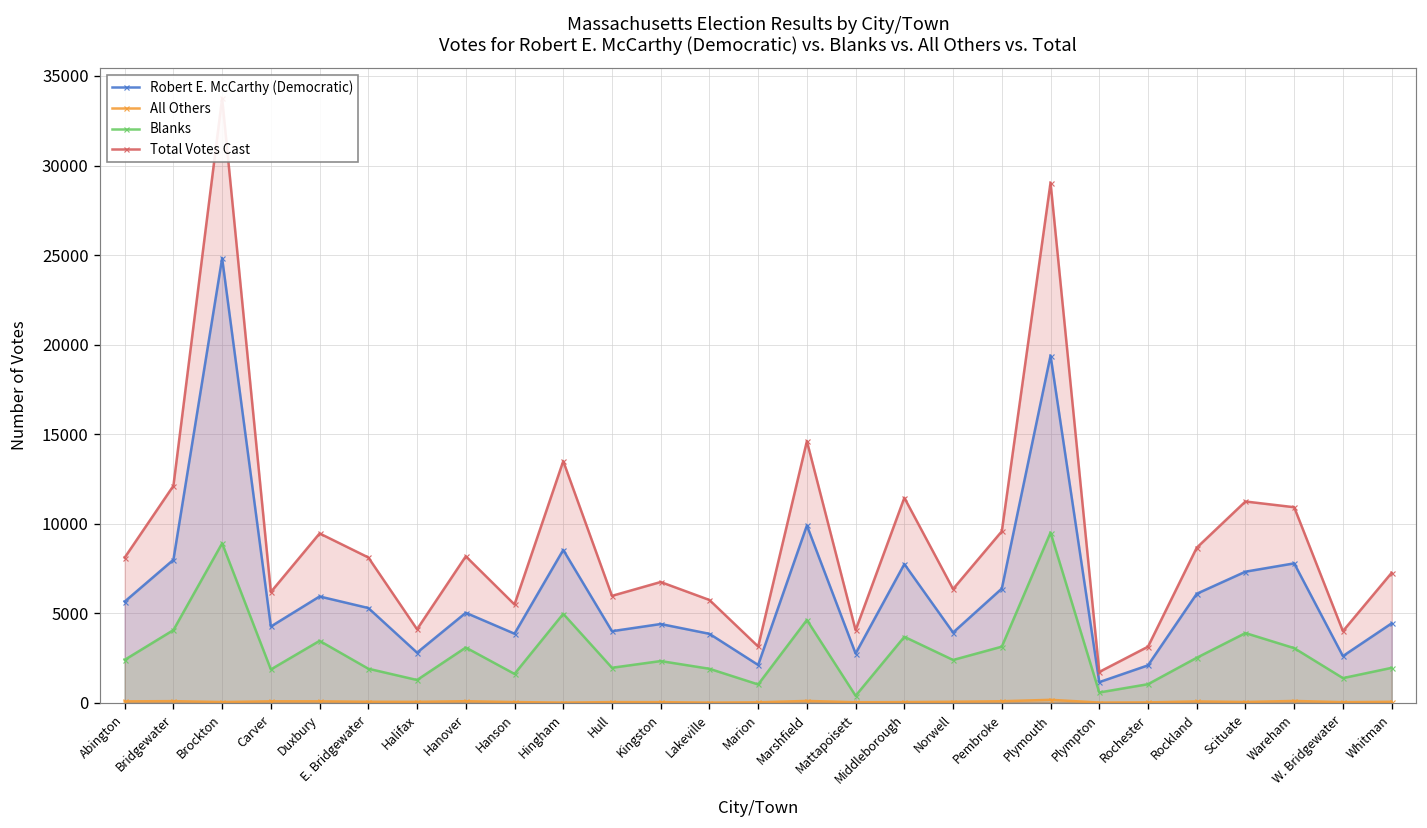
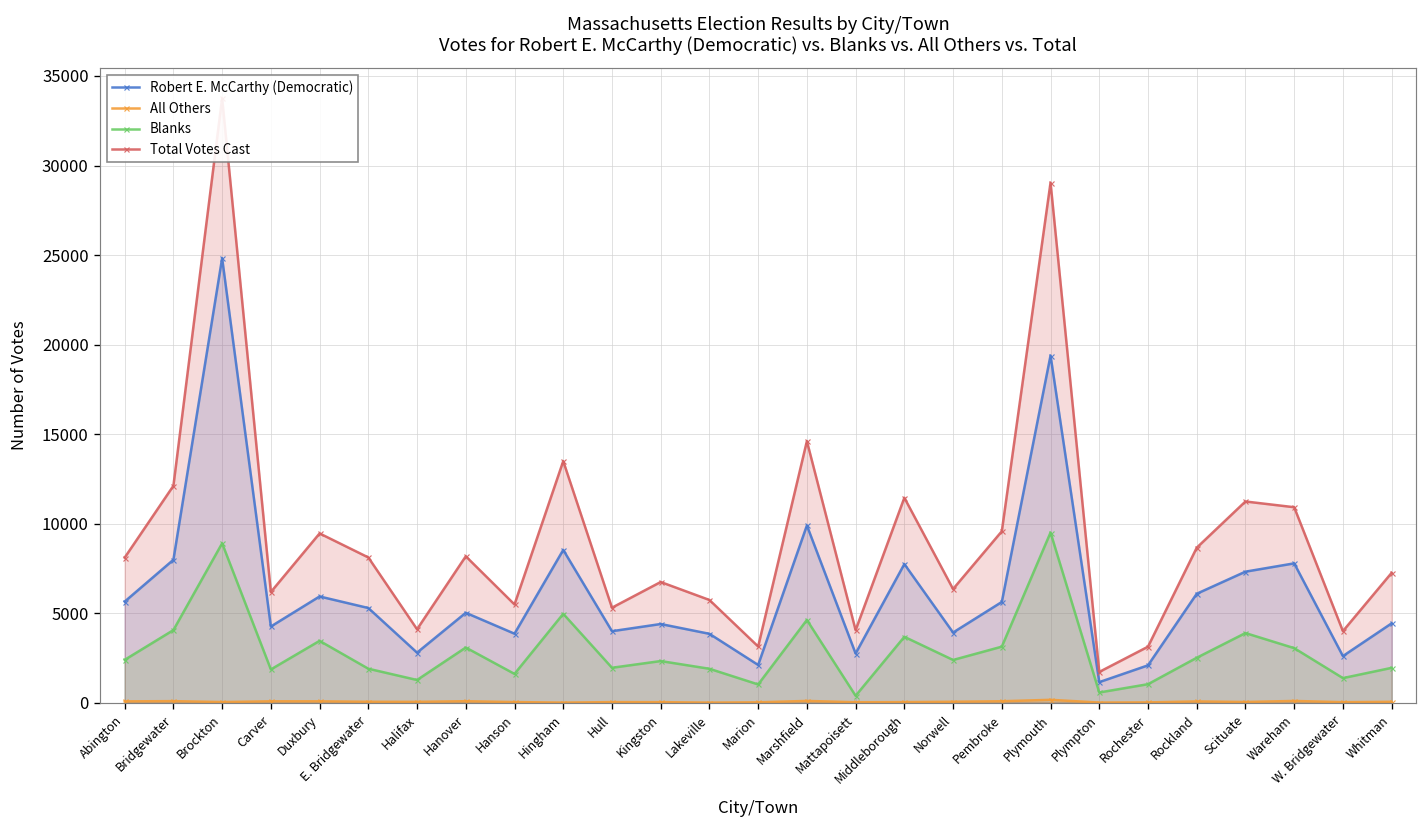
Total Votes Cast, Hull: 6000 -> 5300
Robert E. McCarthy (Democratic), Pembroke: 6400 -> 5600
